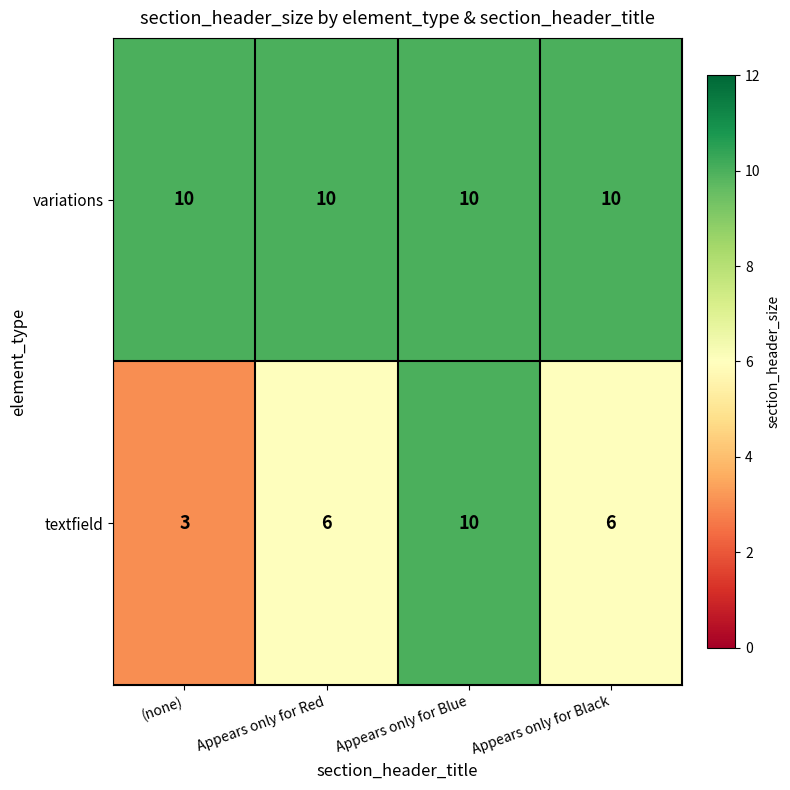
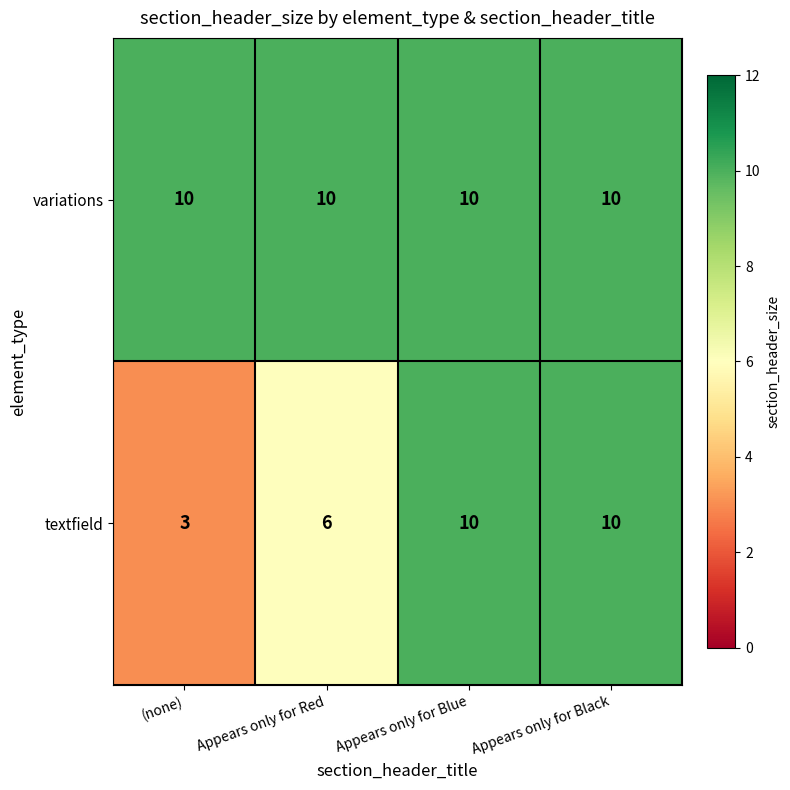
textfield, Appears only for Black: 6 -> 10
